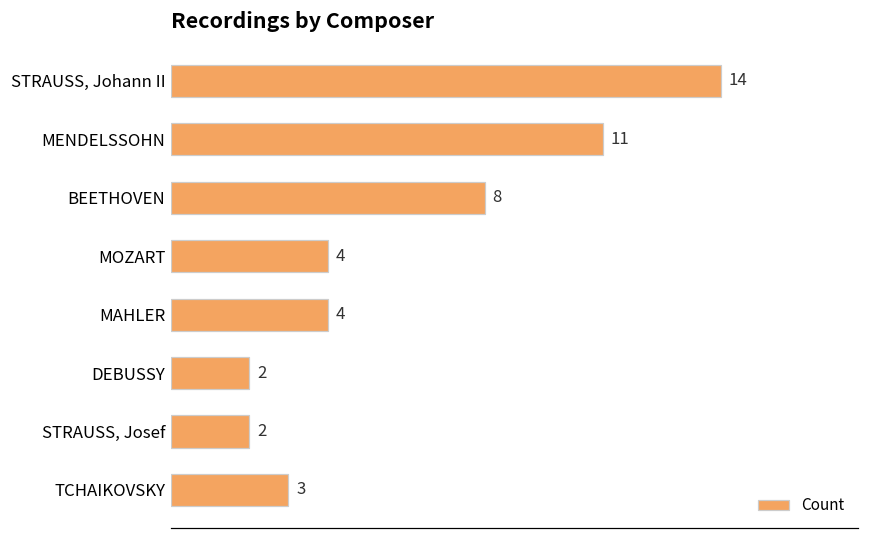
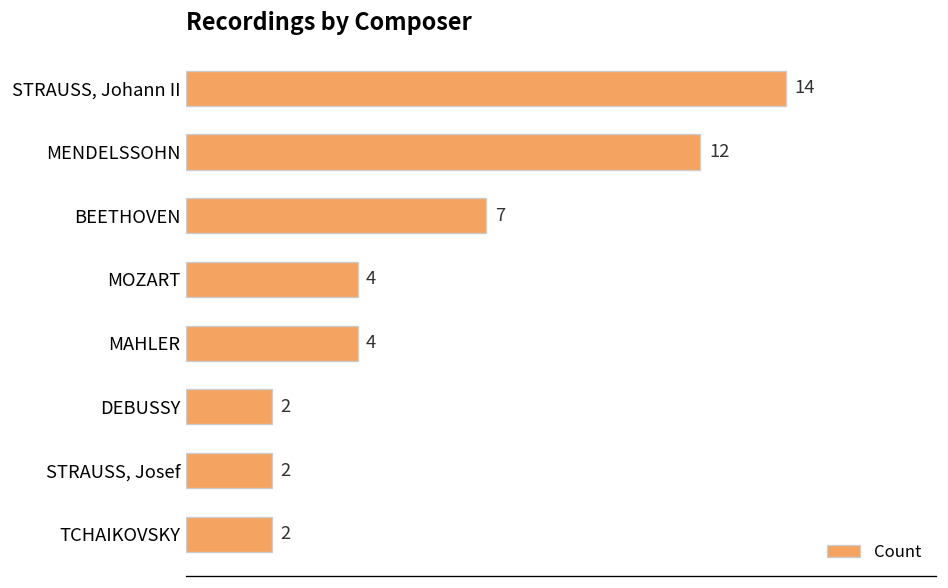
MENDELSSOHN: 11 -> 12
BEETHOVEN: 8 -> 7
TCHAIKOVSKY: 3 -> 2
